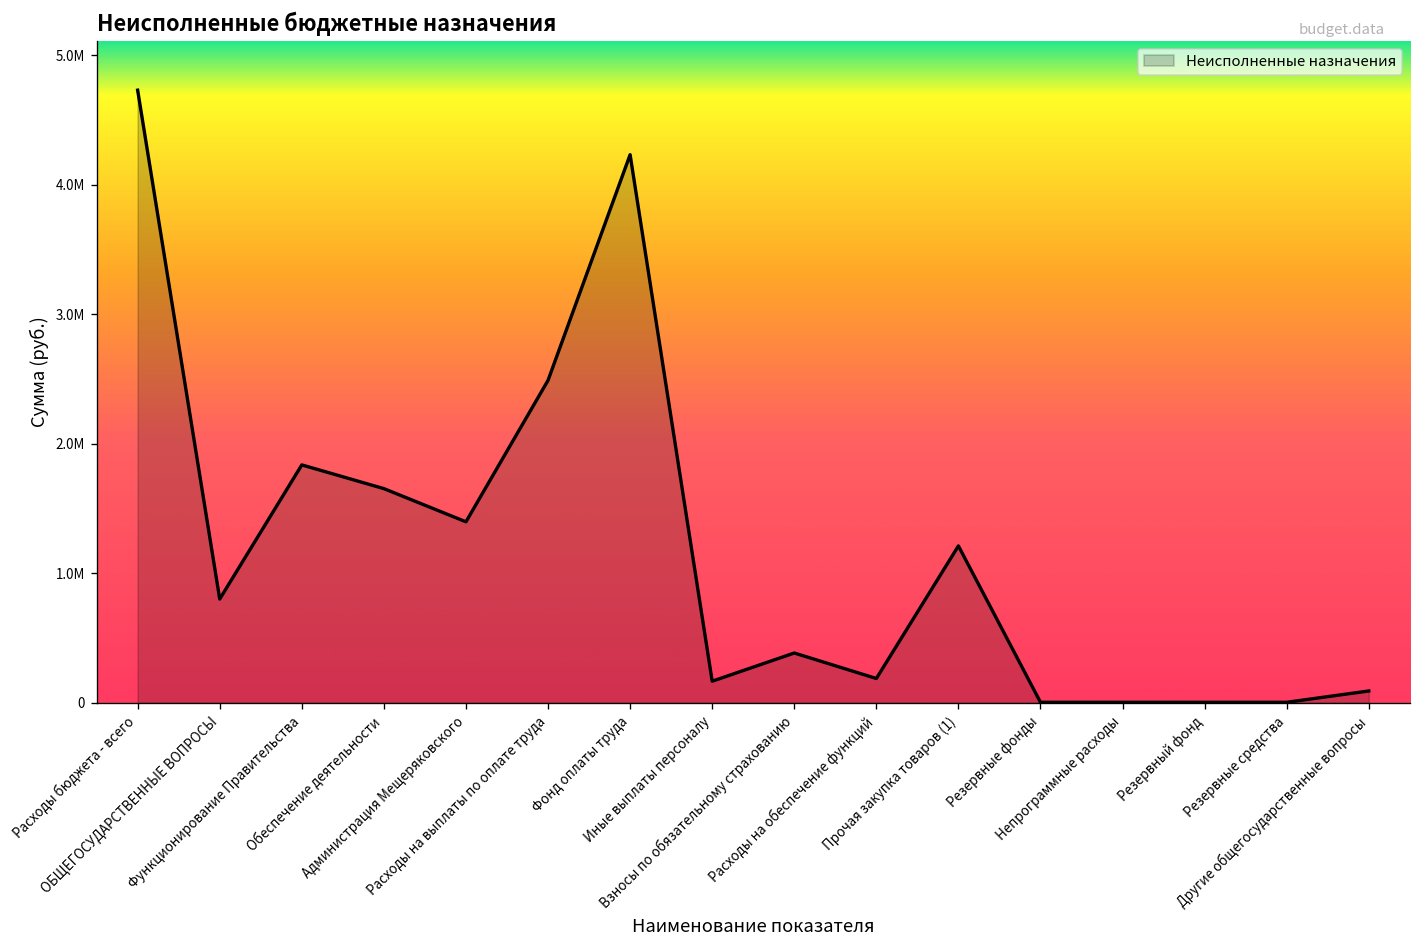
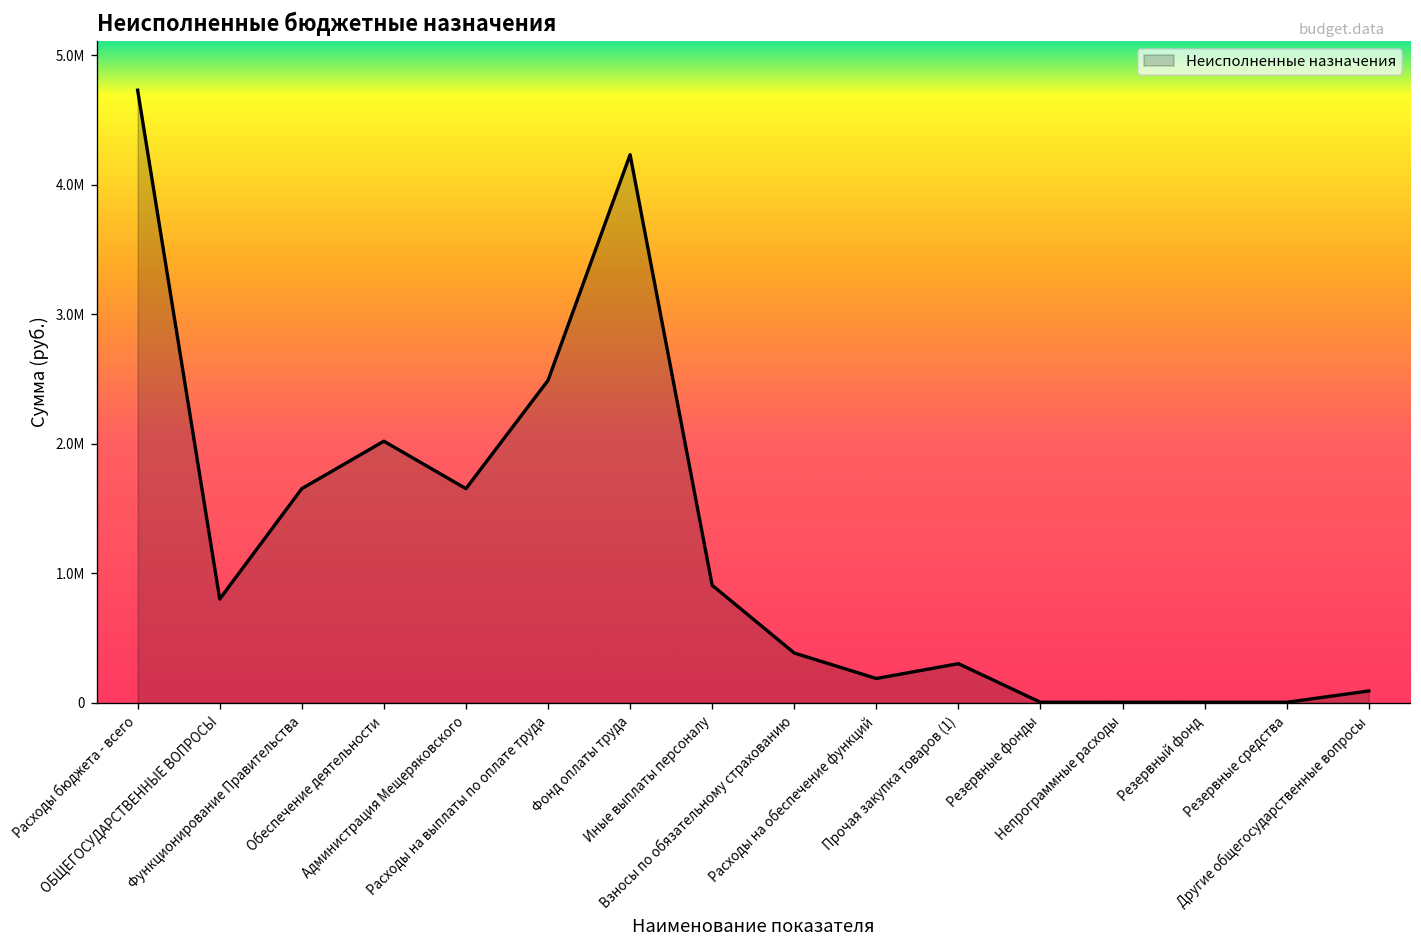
Функционирование Правительства: 1840000 -> 1650000
Обеспечение деятельности: 1650000 -> 2020000
Администрация Мещеряковского: 1400000 -> 1650000
Иные выплаты персоналу: 170000 -> 910000
Прочая закупка товаров (1): 1210000 -> 300000
